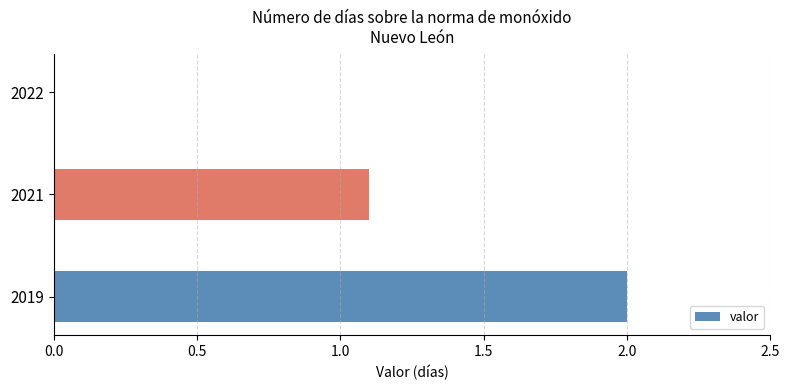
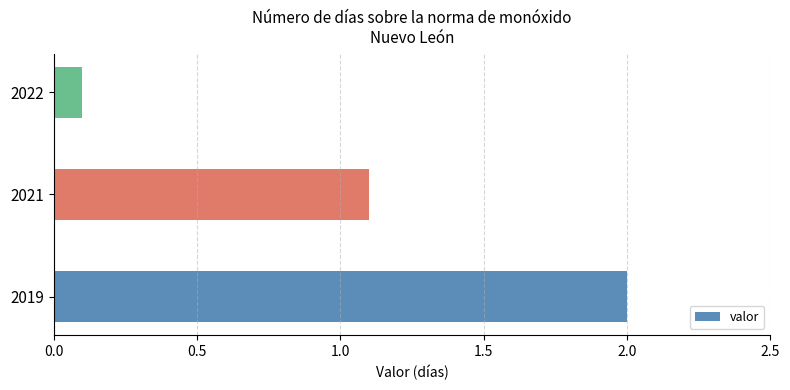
2022: 0.0 -> 0.1
